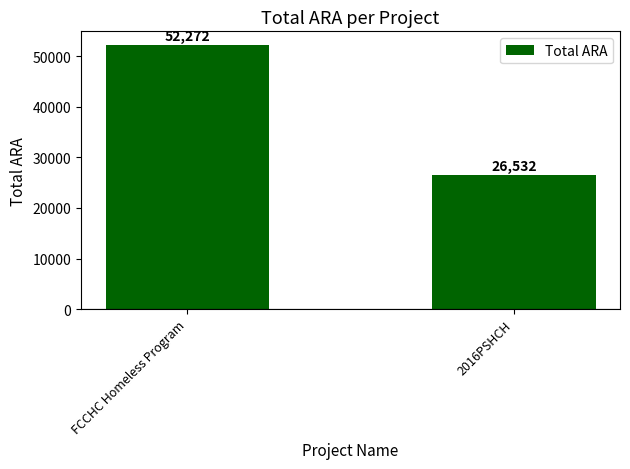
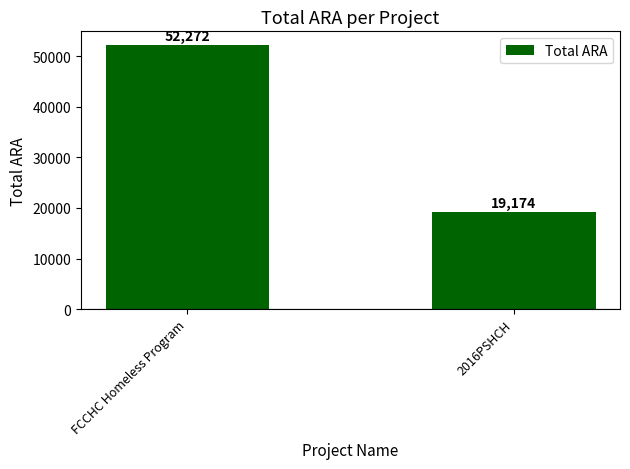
2016PSHCH: 26,532 -> 19,174
